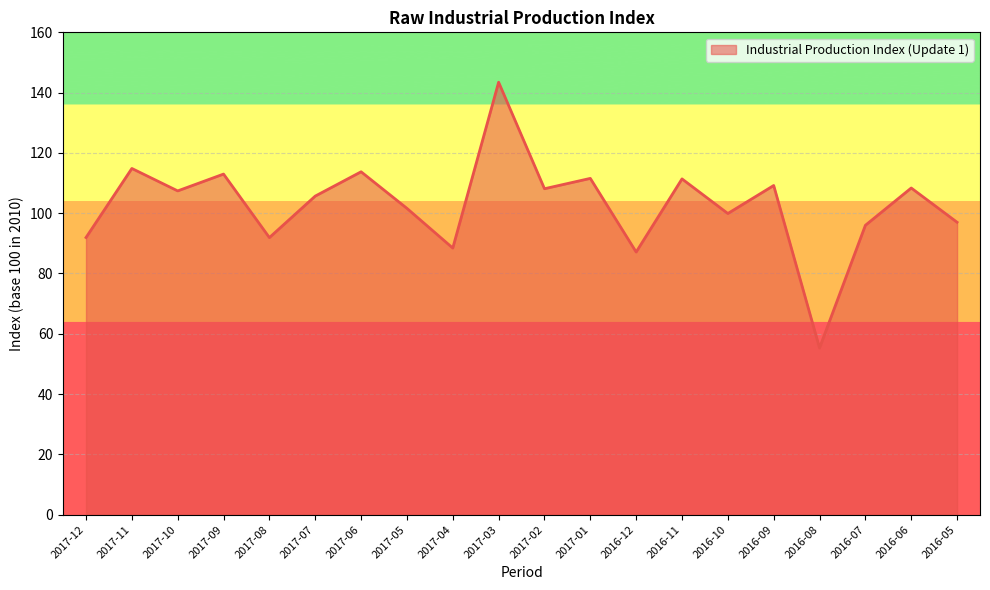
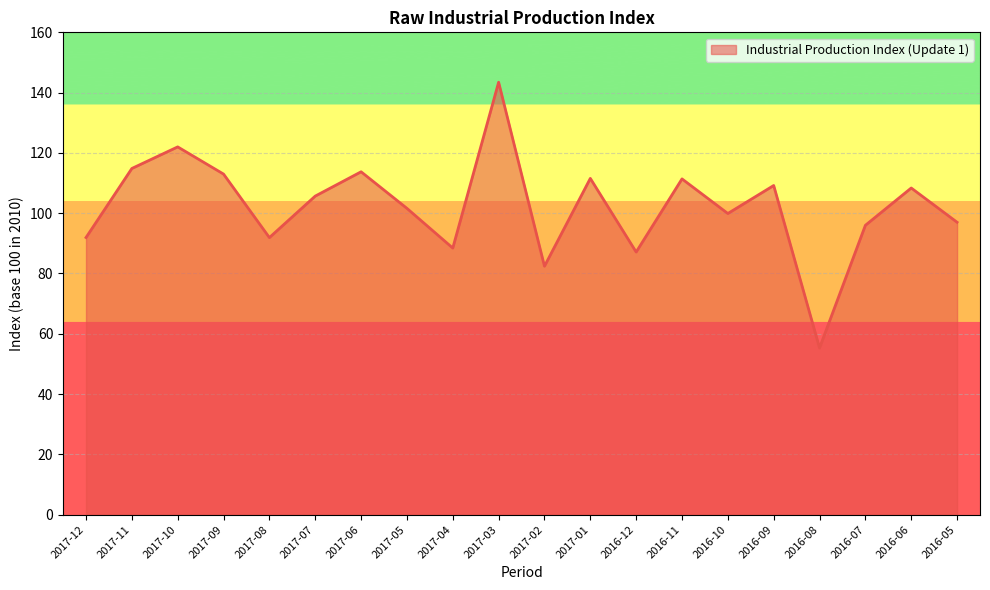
2017-10: 107 -> 122
2017-02: 108 -> 82
